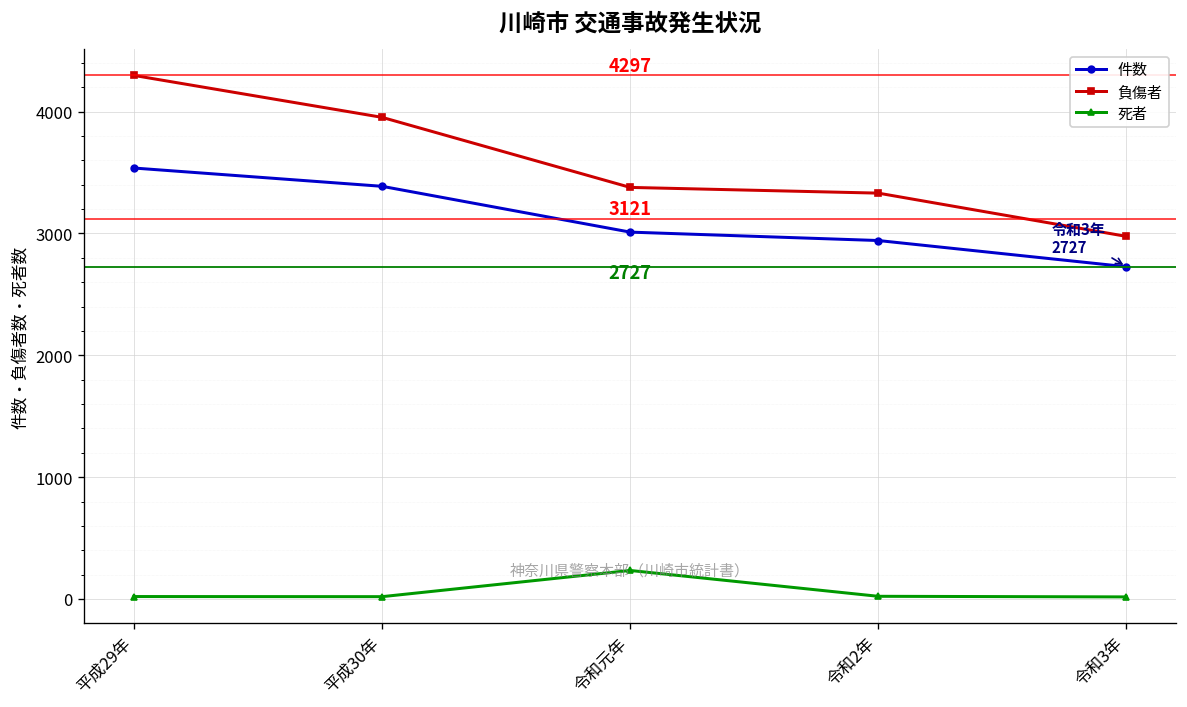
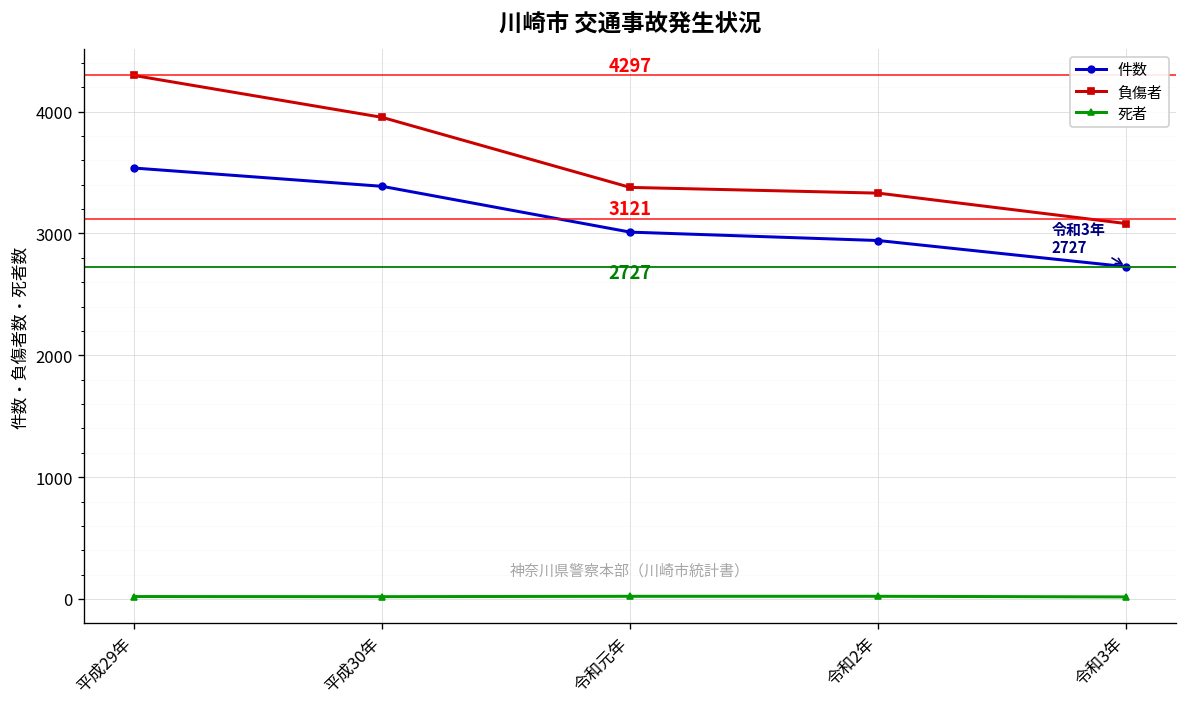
死者, 令和元年: 230 -> 20
負傷者, 令和3年: 2980 -> 3080
